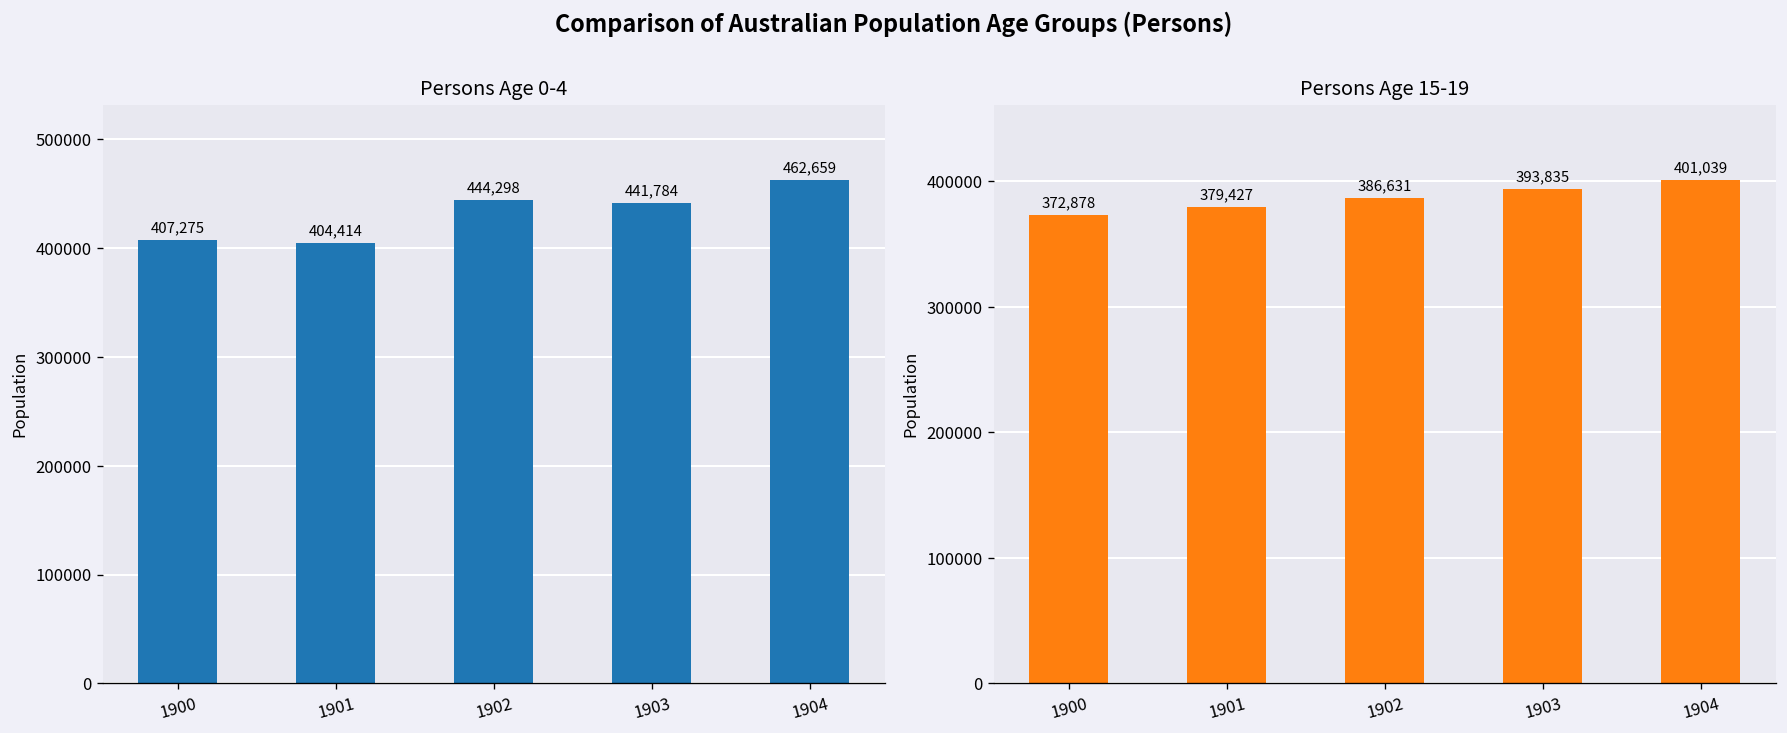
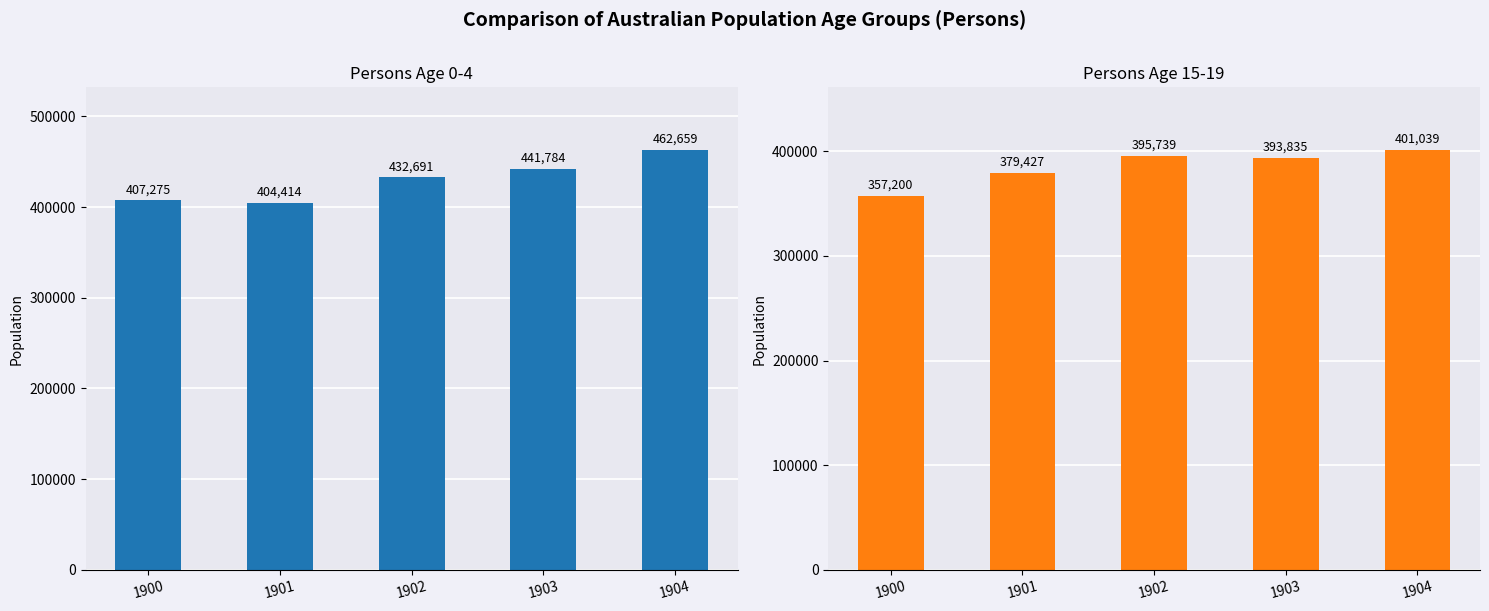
Persons Age 0-4, 1902: 444,298 -> 432,691
Persons Age 15-19, 1900: 372,878 -> 357,200
Persons Age 15-19, 1902: 386,631 -> 395,739
